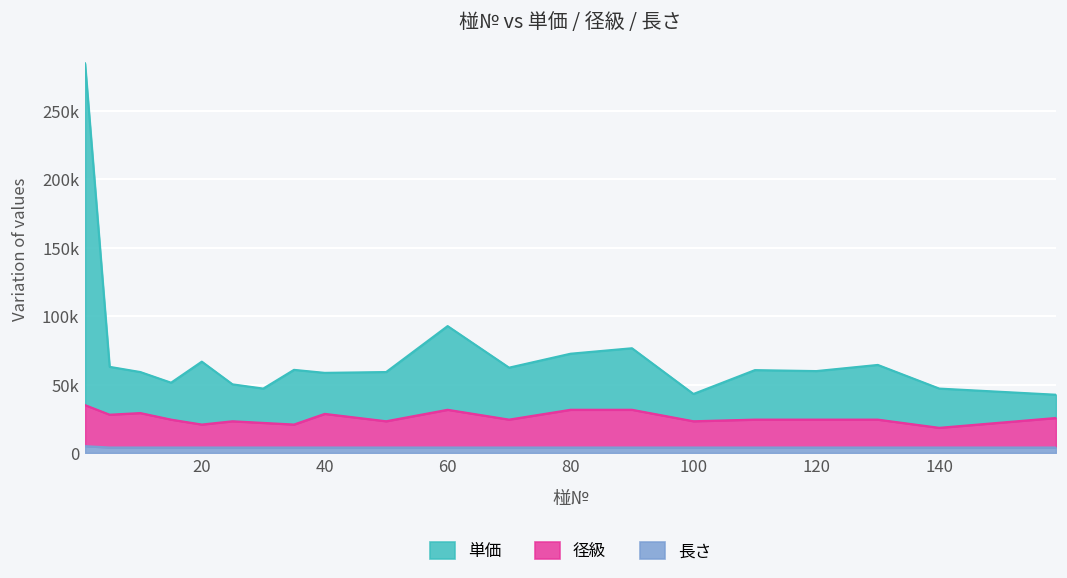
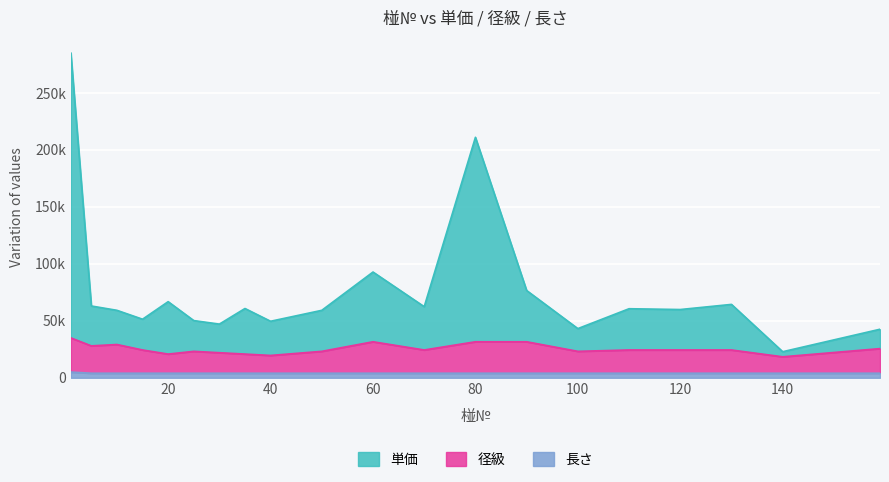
径級, 40: 25000 -> 16000
単価, 80: 41000 -> 179000
単価, 140: 29000 -> 4000
